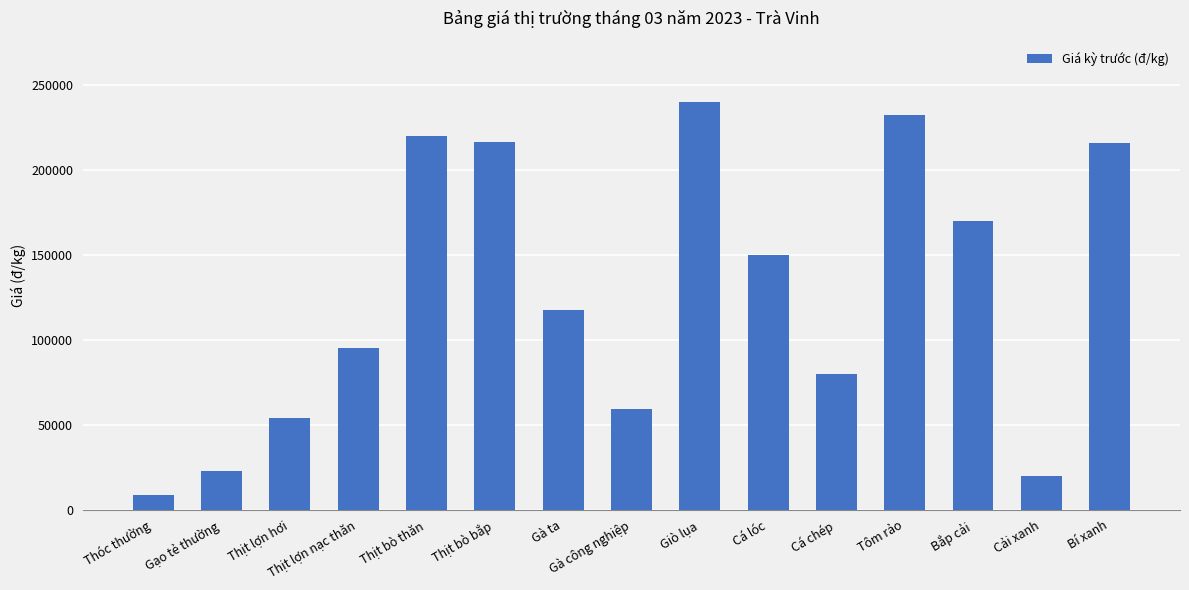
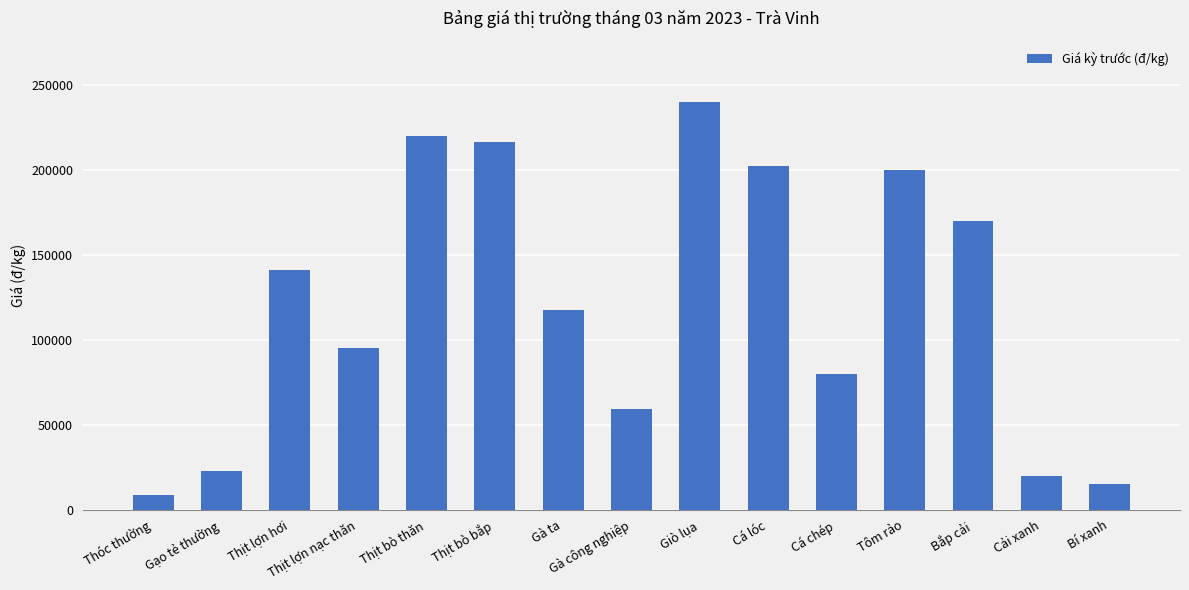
Thịt lợn hơi: 54000 -> 141000
Cá lóc: 150000 -> 202000
Tôm rảo: 232000 -> 200000
Bí xanh: 216000 -> 15000
